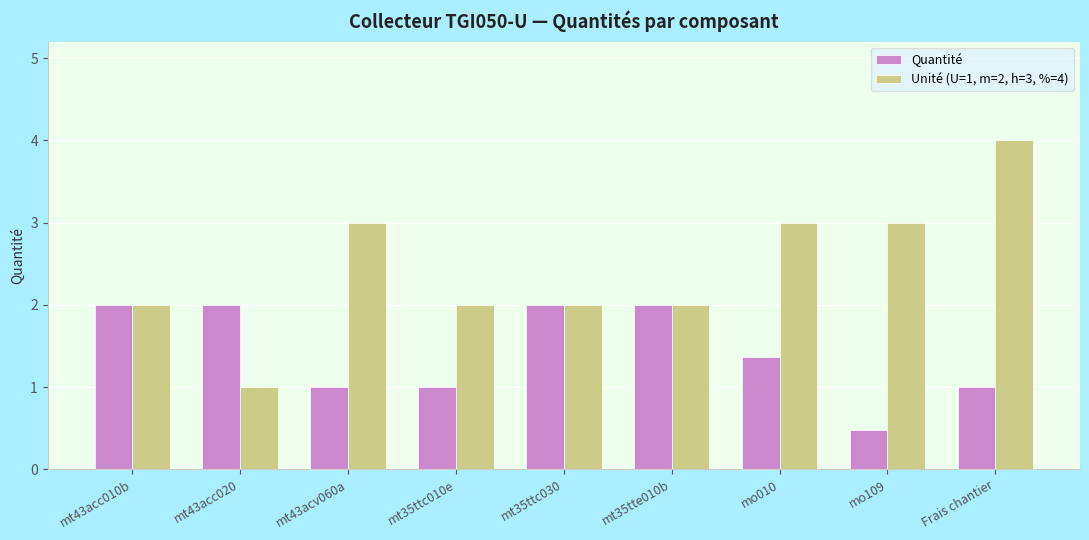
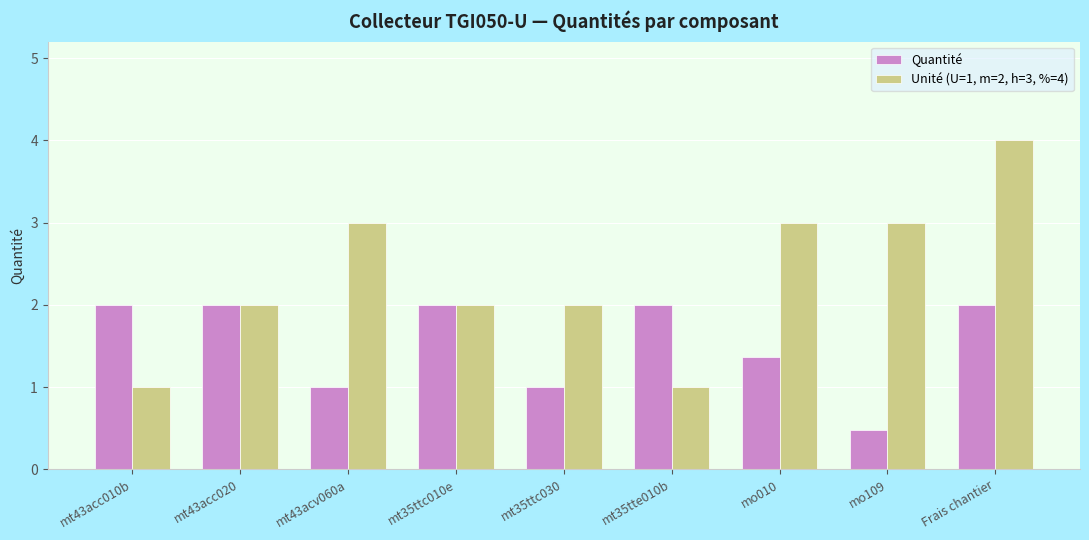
Unité (U=1, m=2, h=3, %=4), mt43acc010b: 2 -> 1
Unité (U=1, m=2, h=3, %=4), mt43acc020: 1 -> 2
Quantité, mt35ttc010e: 1 -> 2
Quantité, mt35ttc030: 2 -> 1
Unité (U=1, m=2, h=3, %=4), mt35tte010b: 2 -> 1
Quantité, Frais chantier: 1 -> 2
